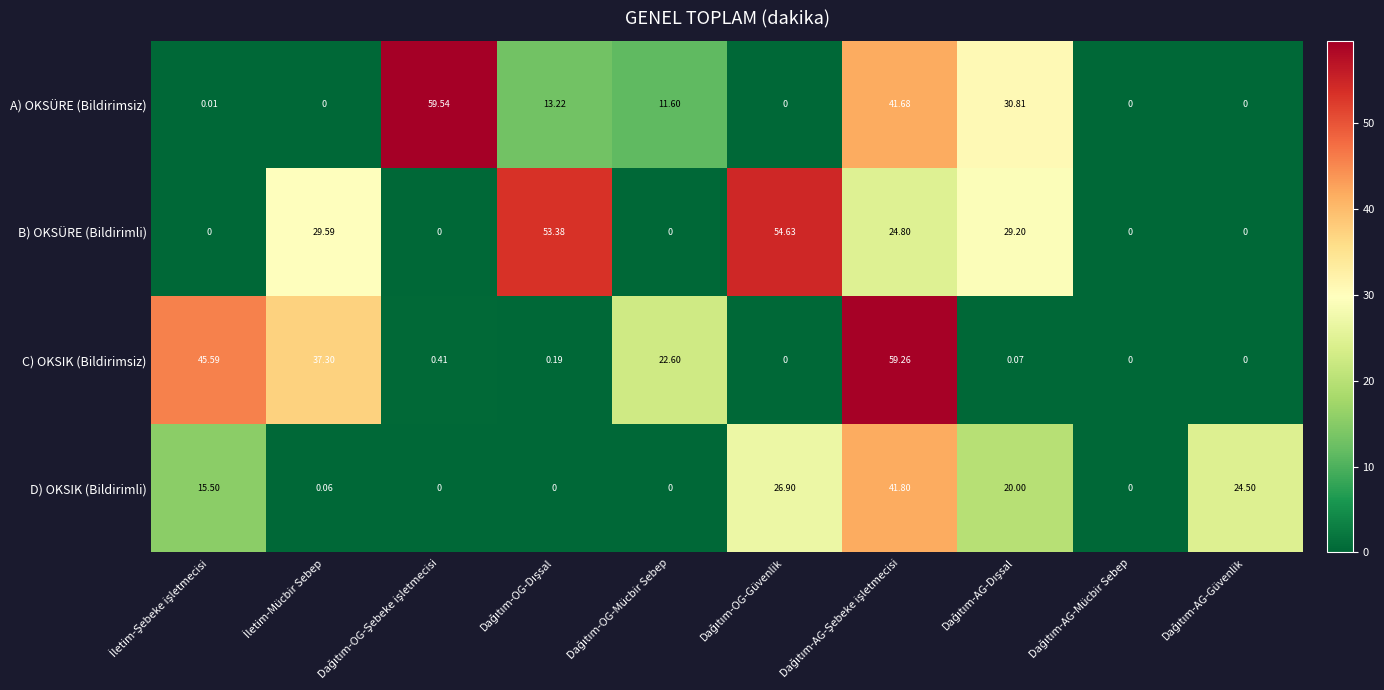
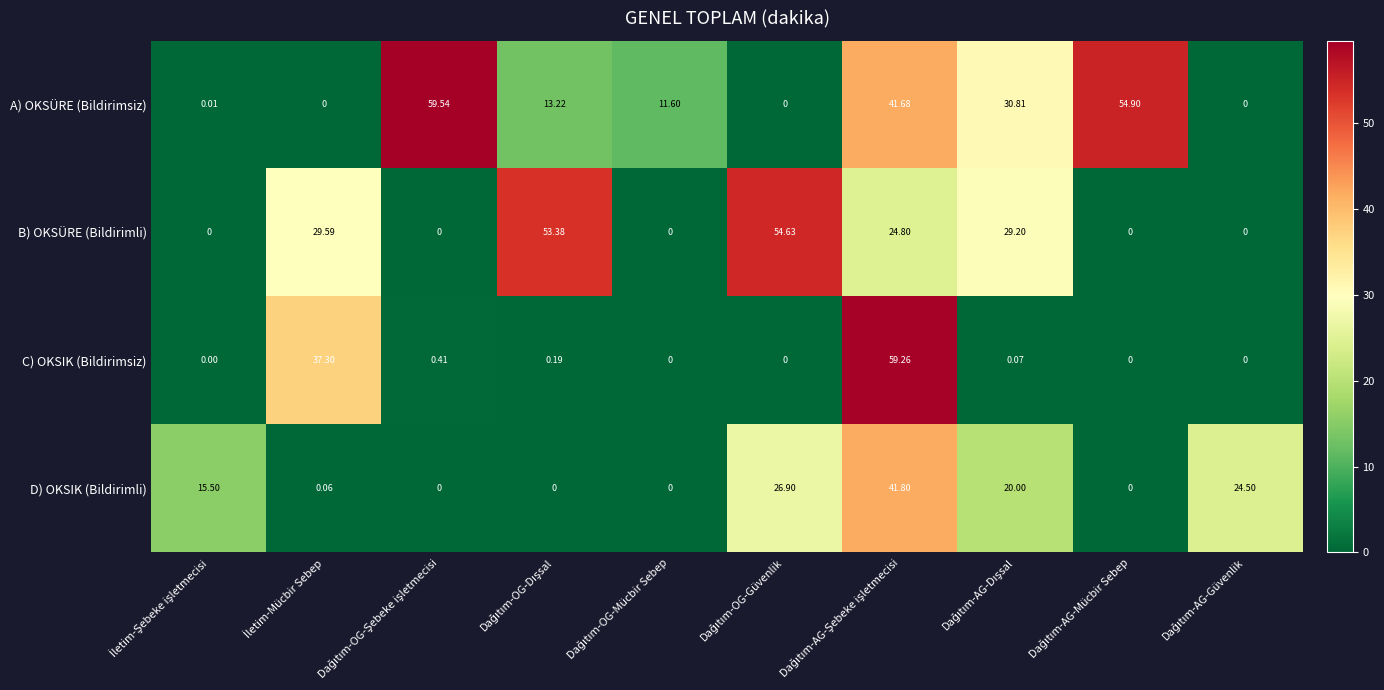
A) OKSÜRE (Bildirimsiz), Dağıtım-AG-Mücbir Sebep: 0 -> 54.90
C) OKSIK (Bildirimsiz), İletim-Şebeke işletmecisi: 45.59 -> 0.00
C) OKSIK (Bildirimsiz), Dağıtım-OG-Mücbir Sebep: 22.60 -> 0
